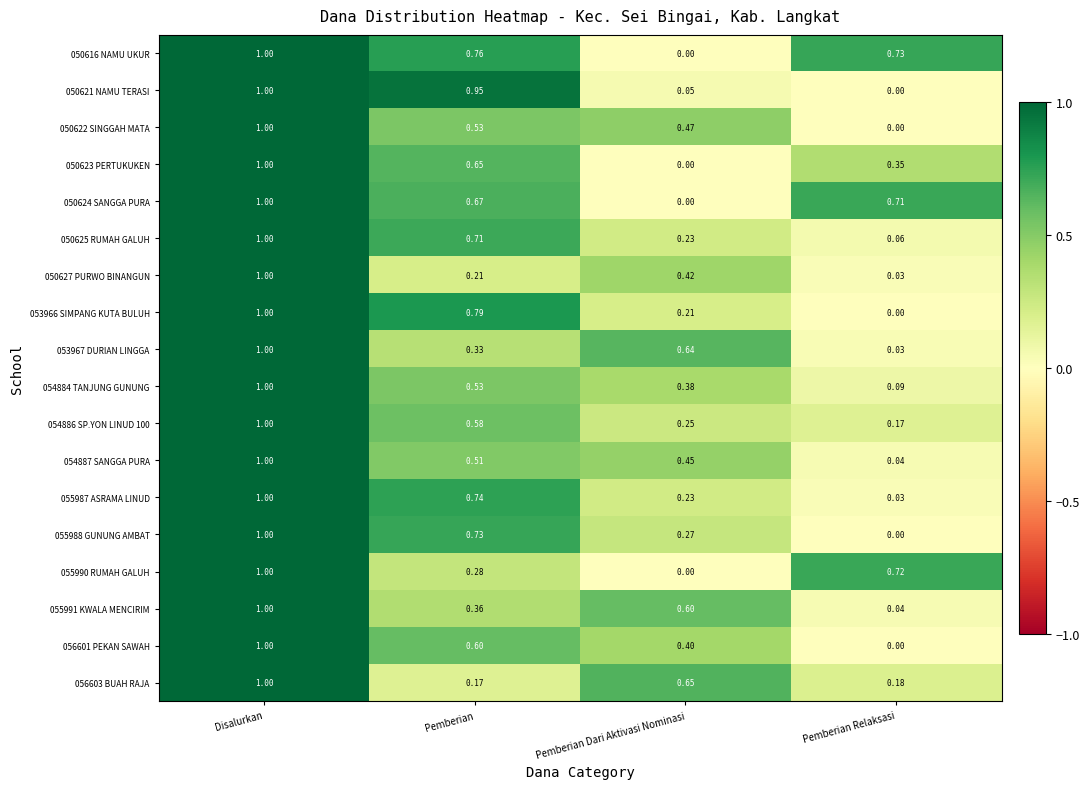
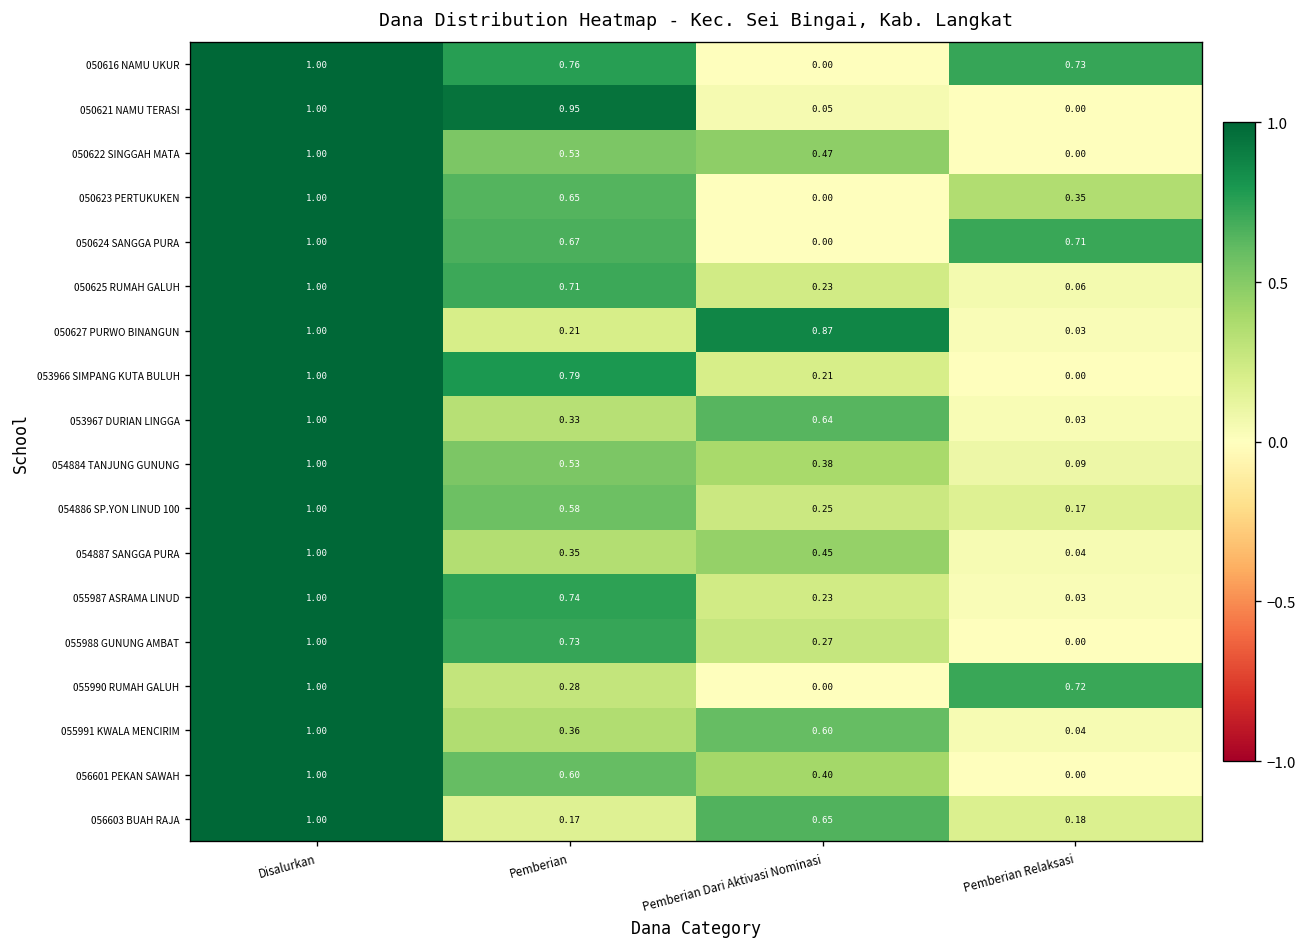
050627 PURWO BINANGUN, Pemberian Dari Aktivasi Nominasi: 0.42 -> 0.87
054887 SANGGA PURA, Pemberian: 0.51 -> 0.35
